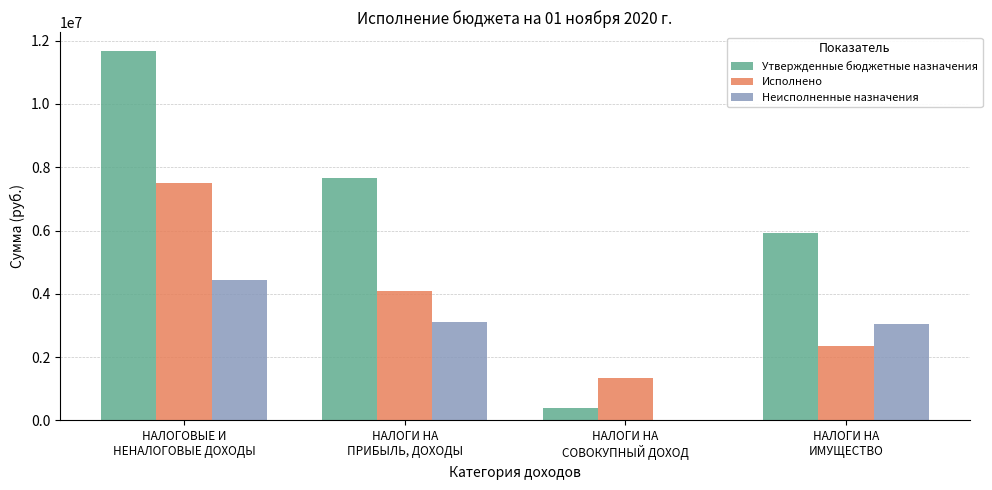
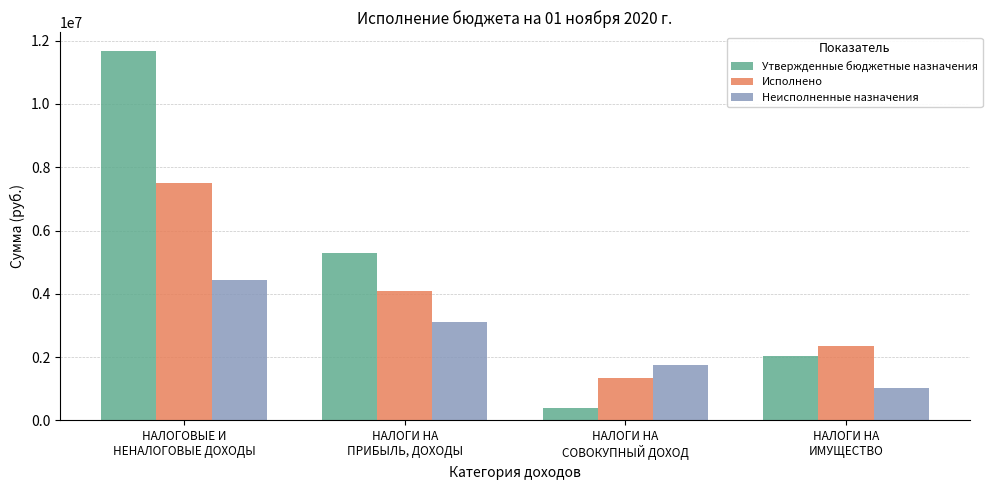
Утвержденные бюджетные назначения, НАЛОГИ НА ПРИБЫЛЬ, ДОХОДЫ: 7600000 -> 5300000
Неисполненные назначения, НАЛОГИ НА СОВОКУПНЫЙ ДОХОД: 0 -> 1700000
Утвержденные бюджетные назначения, НАЛОГИ НА ИМУЩЕСТВО: 5900000 -> 2000000
Неисполненные назначения, НАЛОГИ НА ИМУЩЕСТВО: 3100000 -> 1000000
